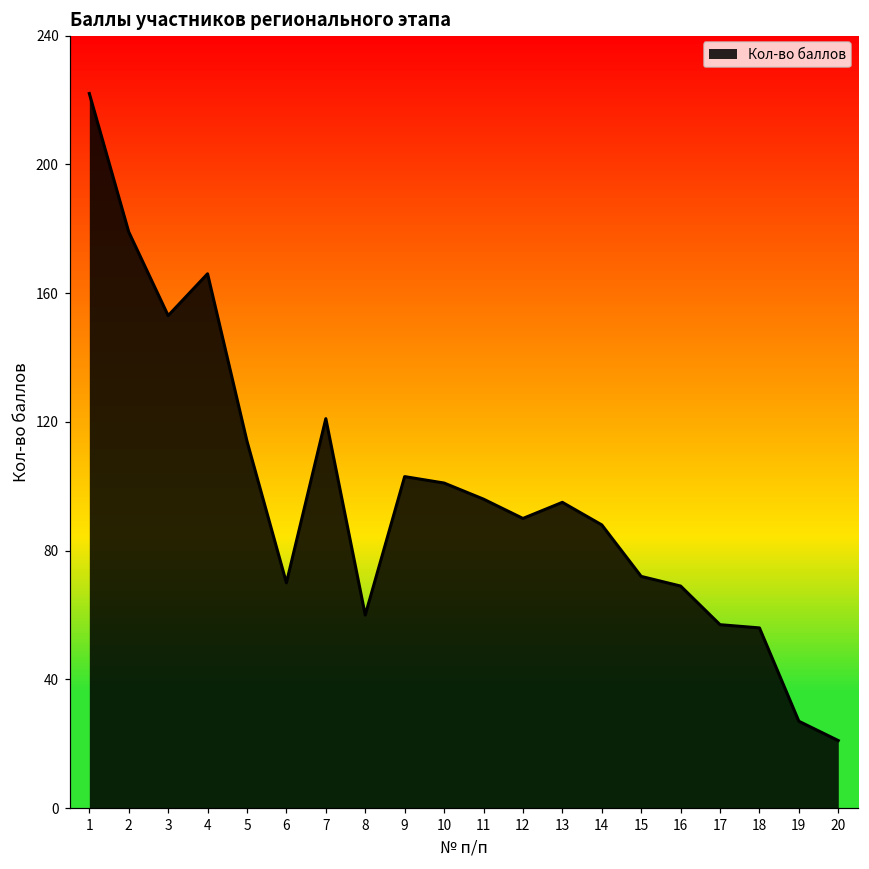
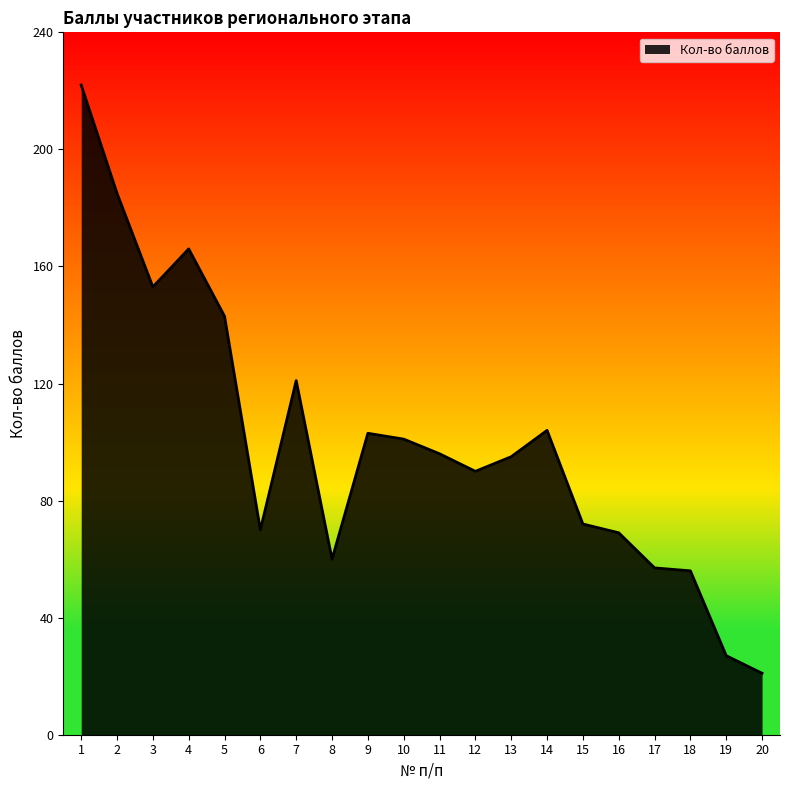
2: 179 -> 185
5: 114 -> 143
14: 88 -> 104
